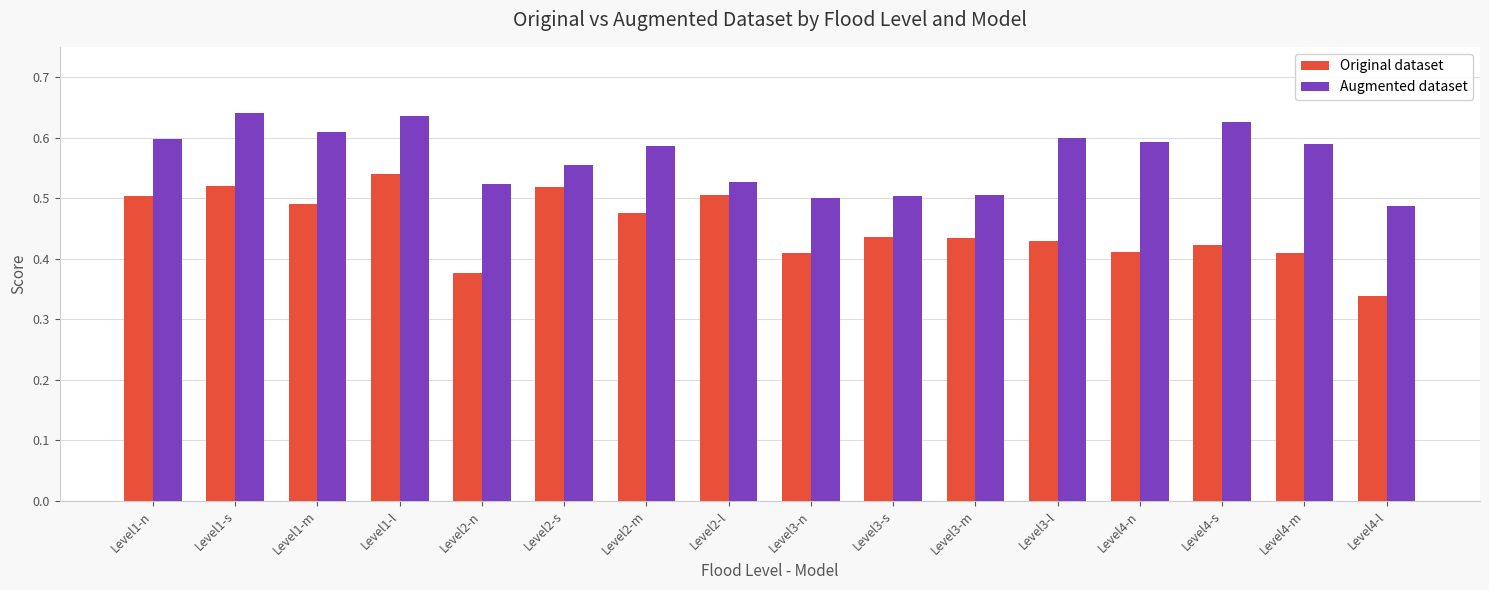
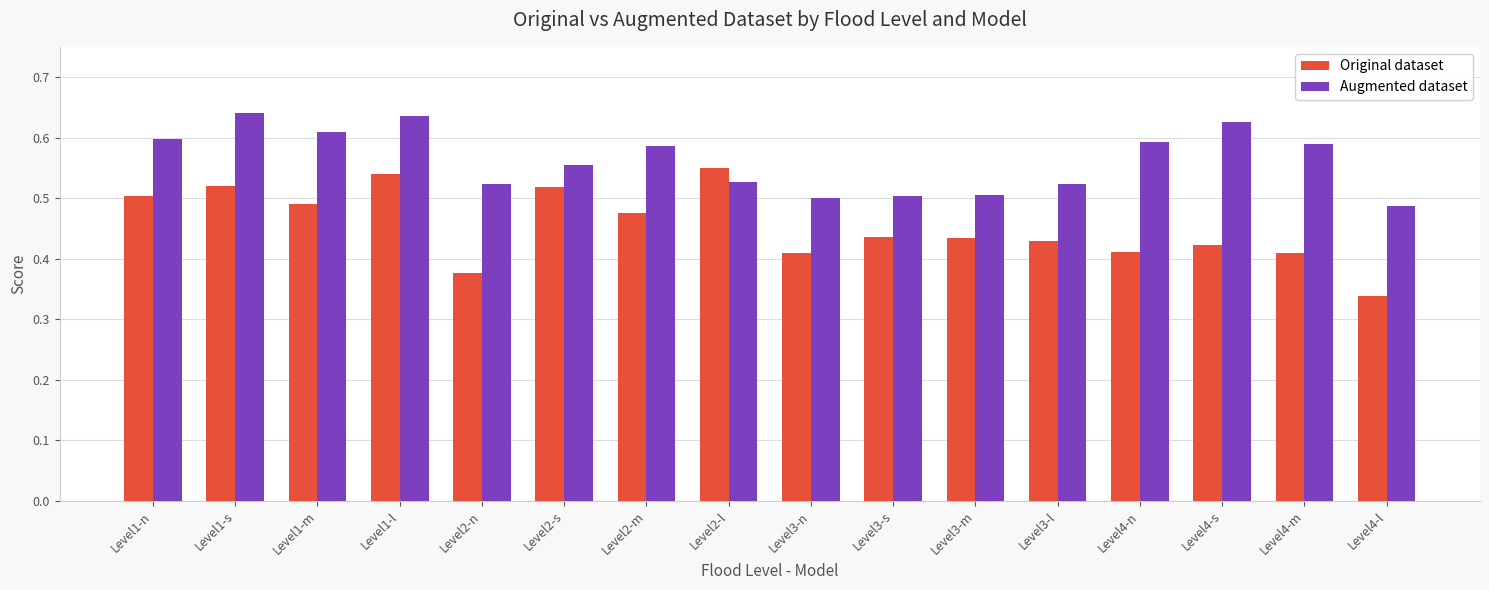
Original dataset, Level2-l: 0.51 -> 0.55
Augmented dataset, Level3-l: 0.60 -> 0.52
